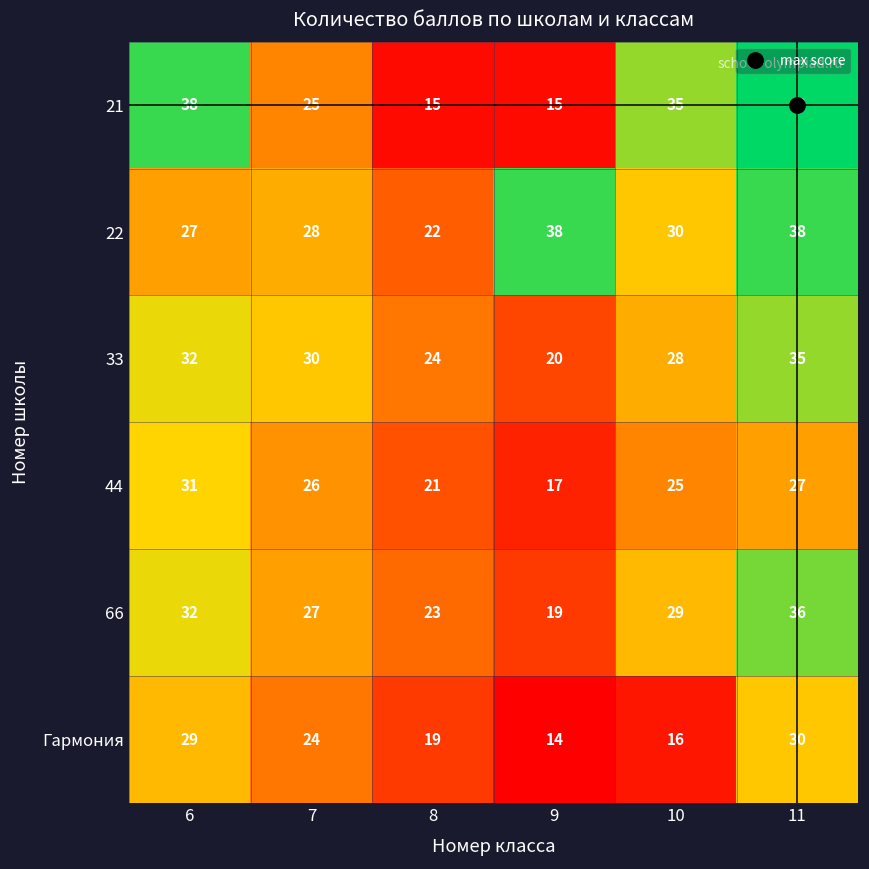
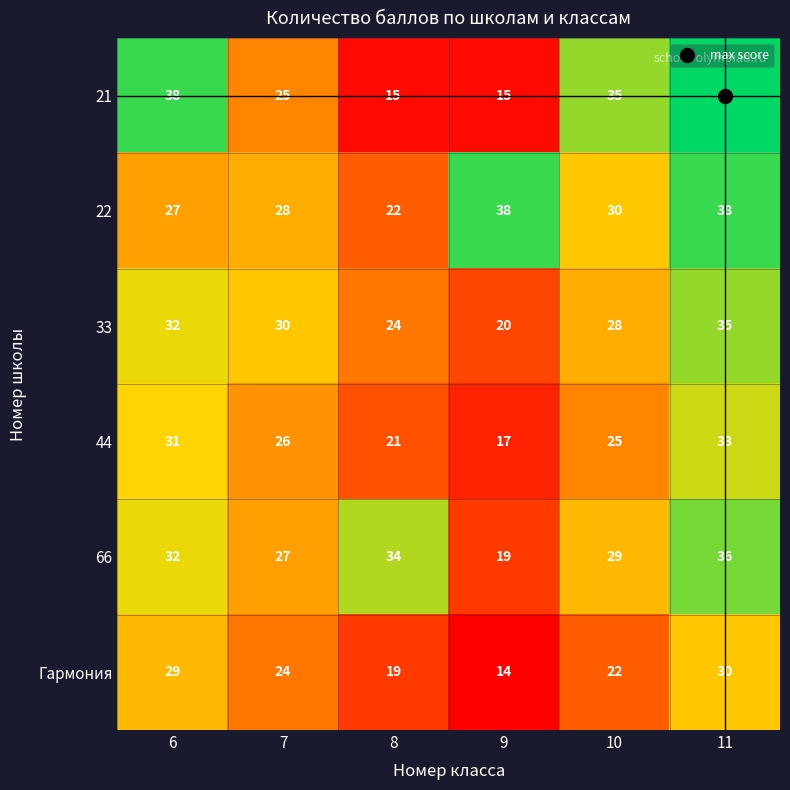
44, 11: 27 -> 33
66, 8: 23 -> 34
Гармония, 10: 16 -> 22
